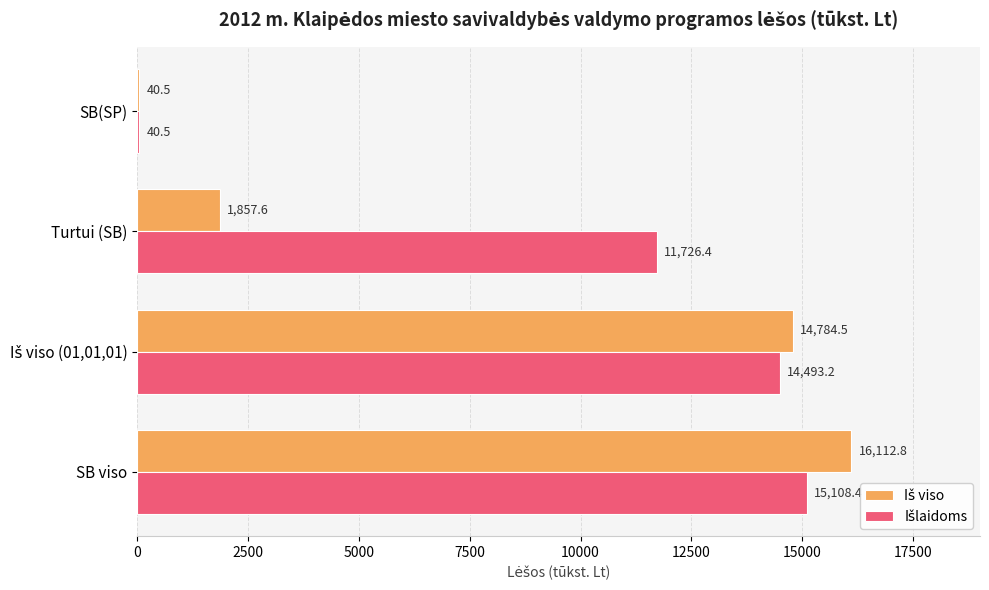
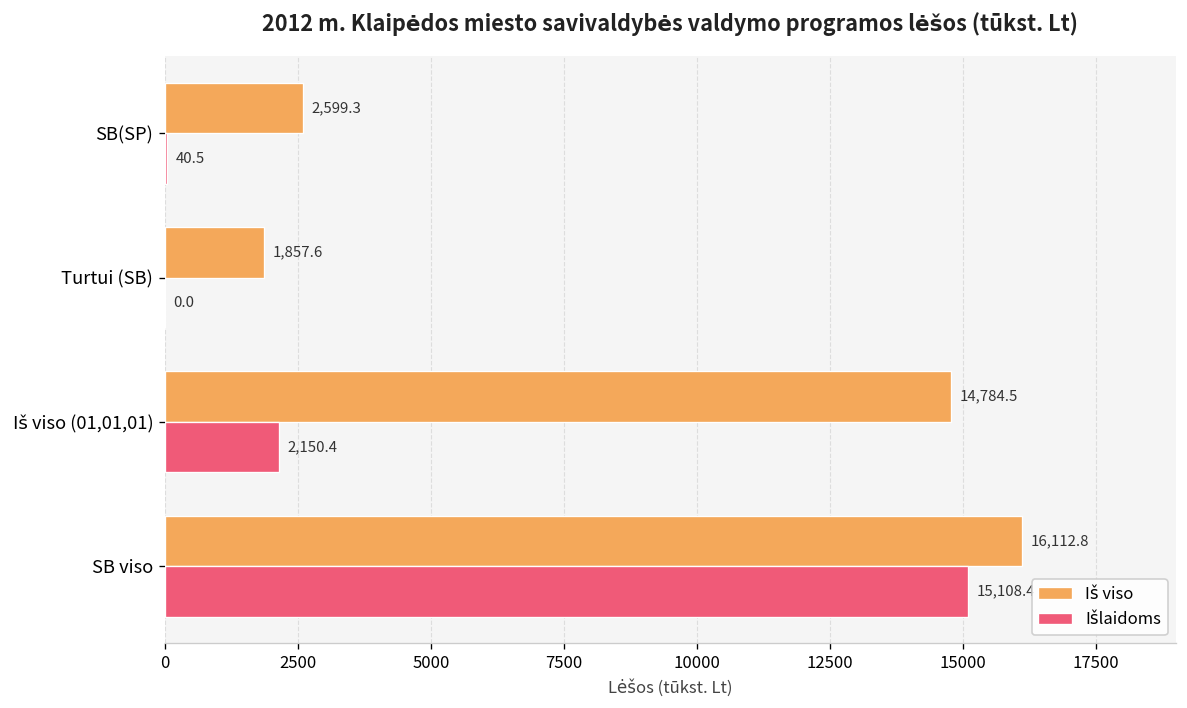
Iš viso, SB(SP): 40.5 -> 2,599.3
Išlaidoms, Turtui (SB): 11,726.4 -> 0.0
Išlaidoms, Iš viso (01,01,01): 14,493.2 -> 2,150.4
